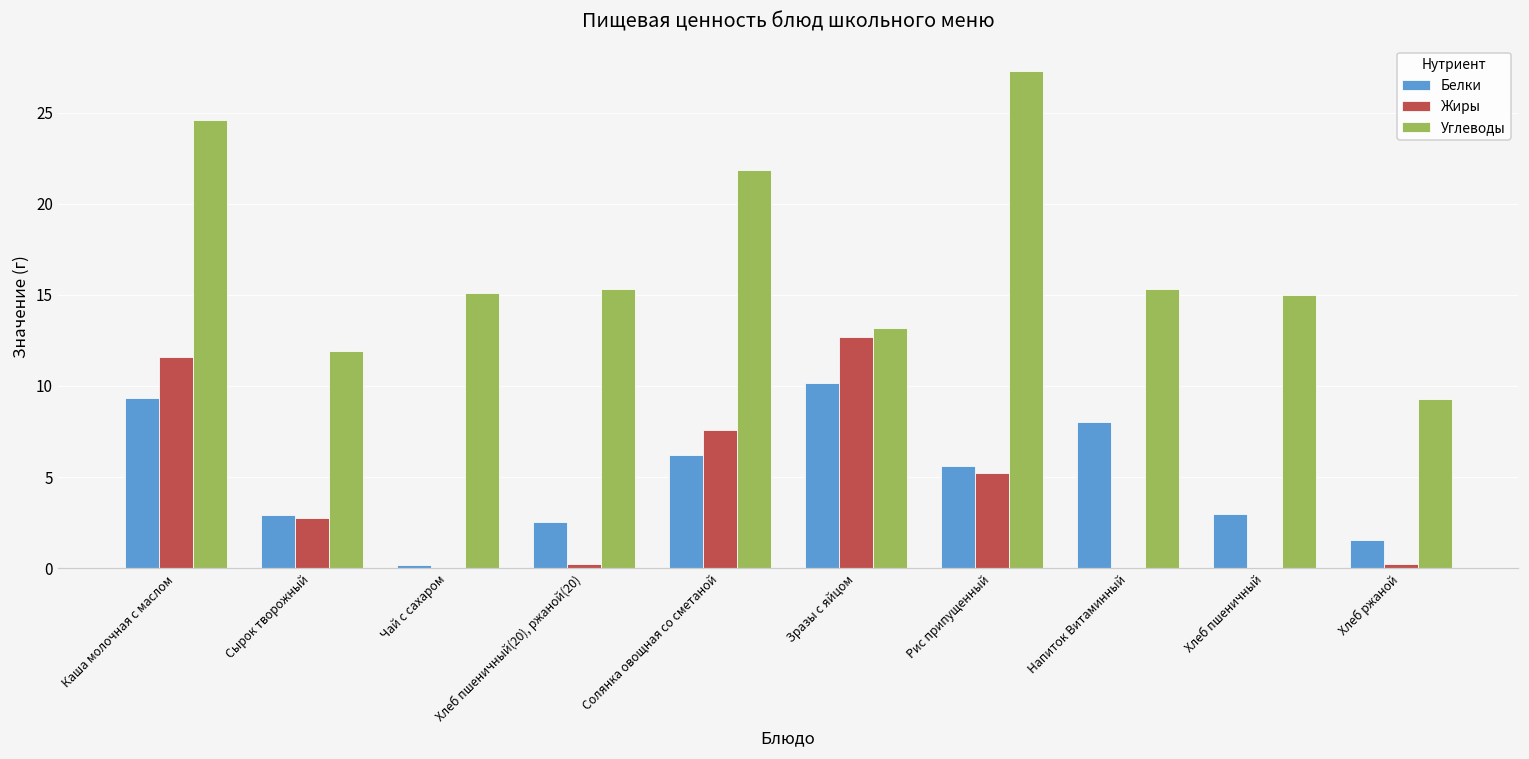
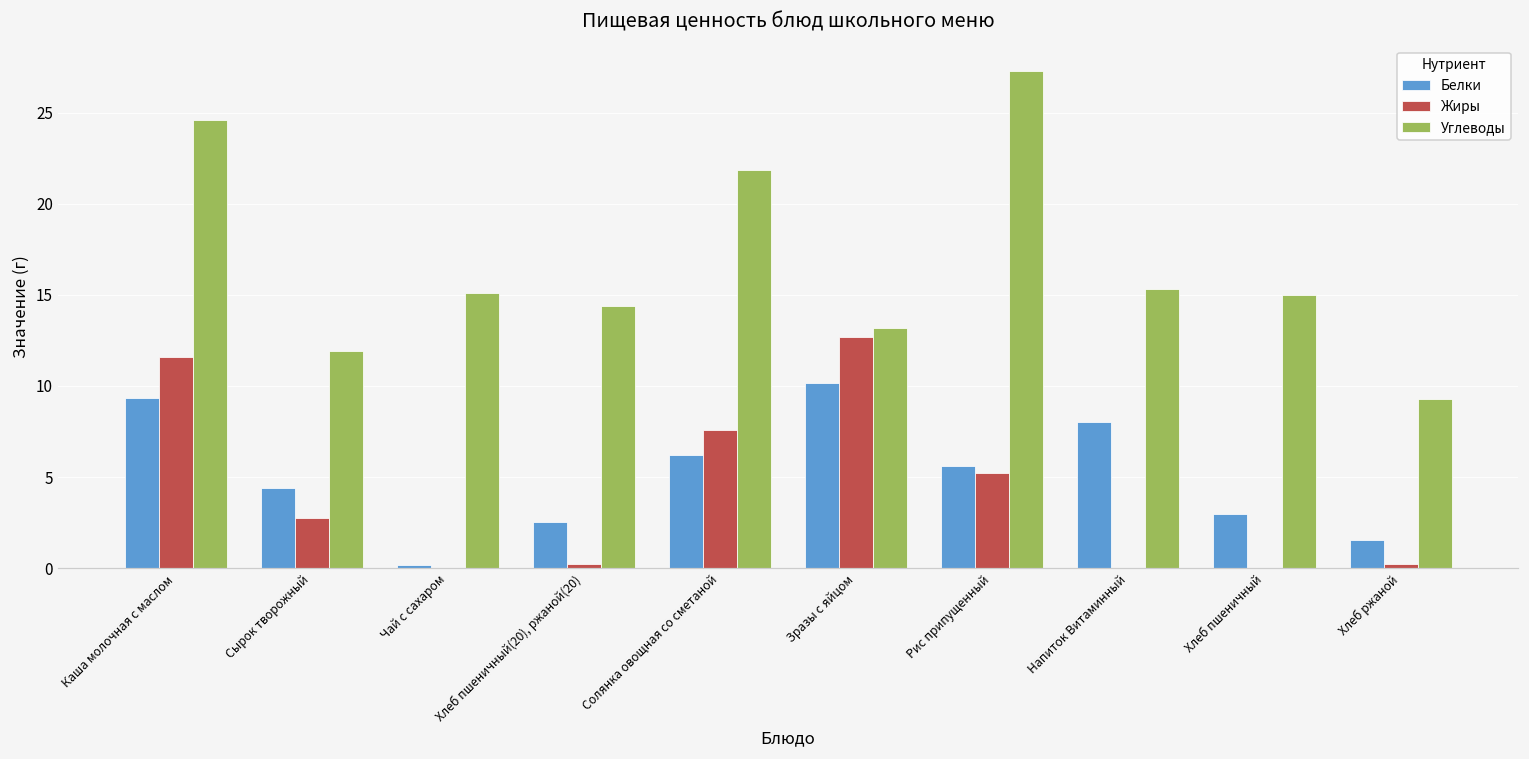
Белки, Сырок творожный: 2.9 -> 4.4
Углеводы, Хлеб пшеничный(20), ржаной(20): 15.3 -> 14.4
